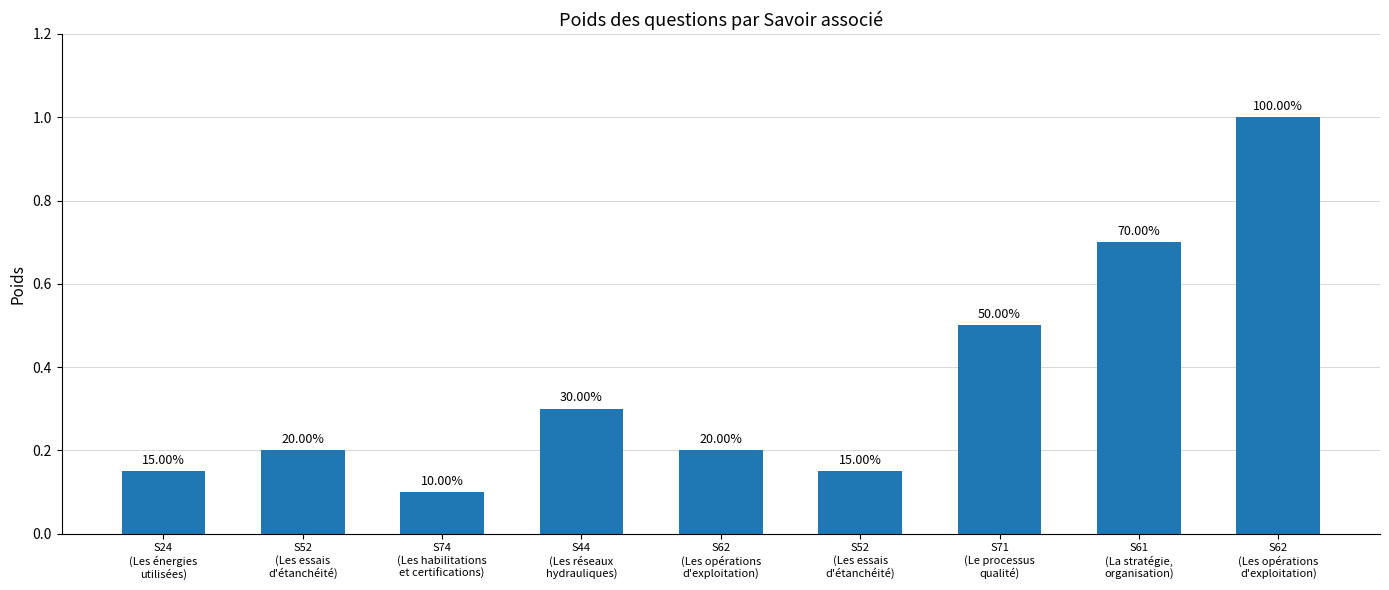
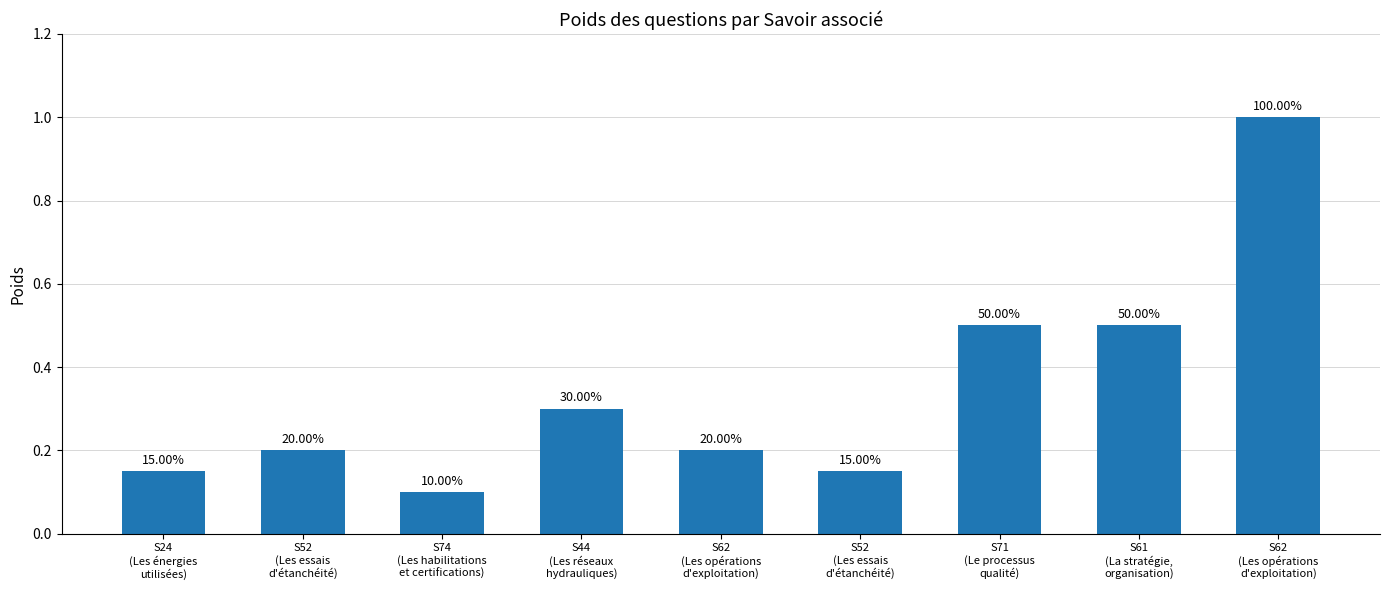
S61 (La stratégie, organisation): 70.00% -> 50.00%
